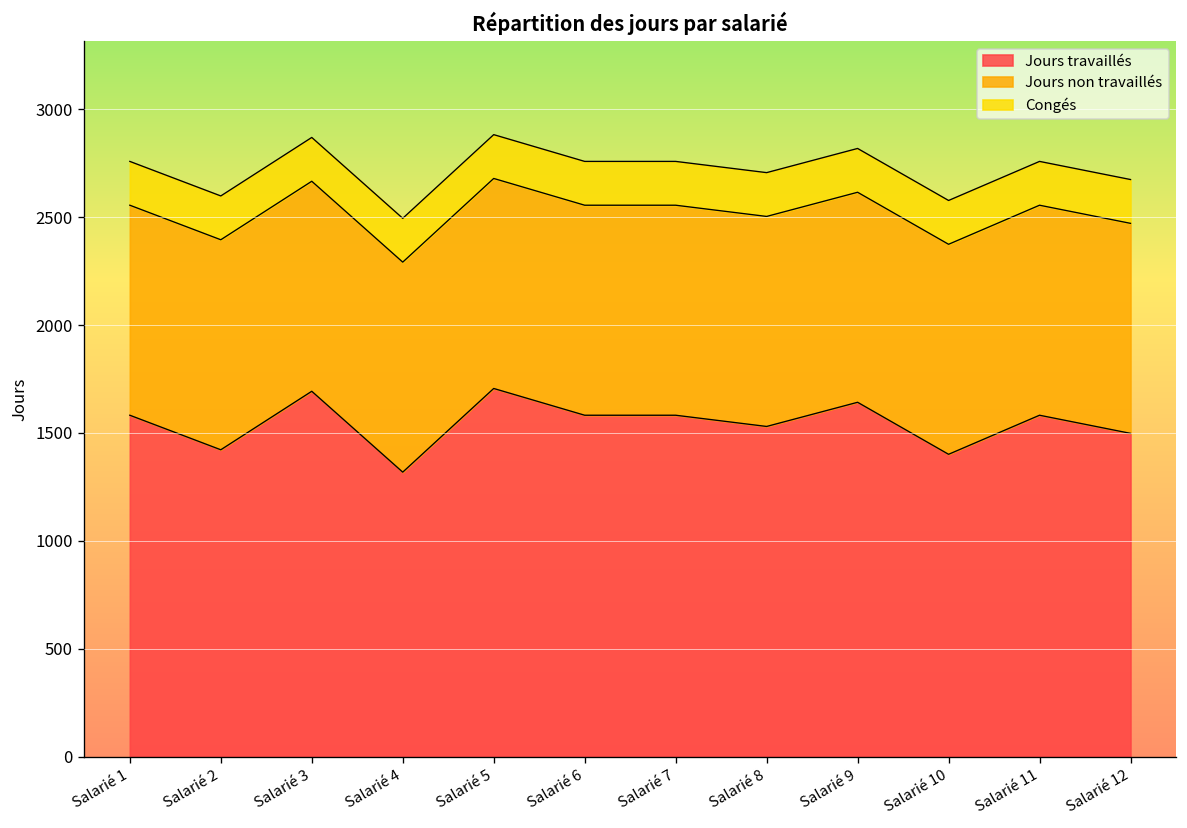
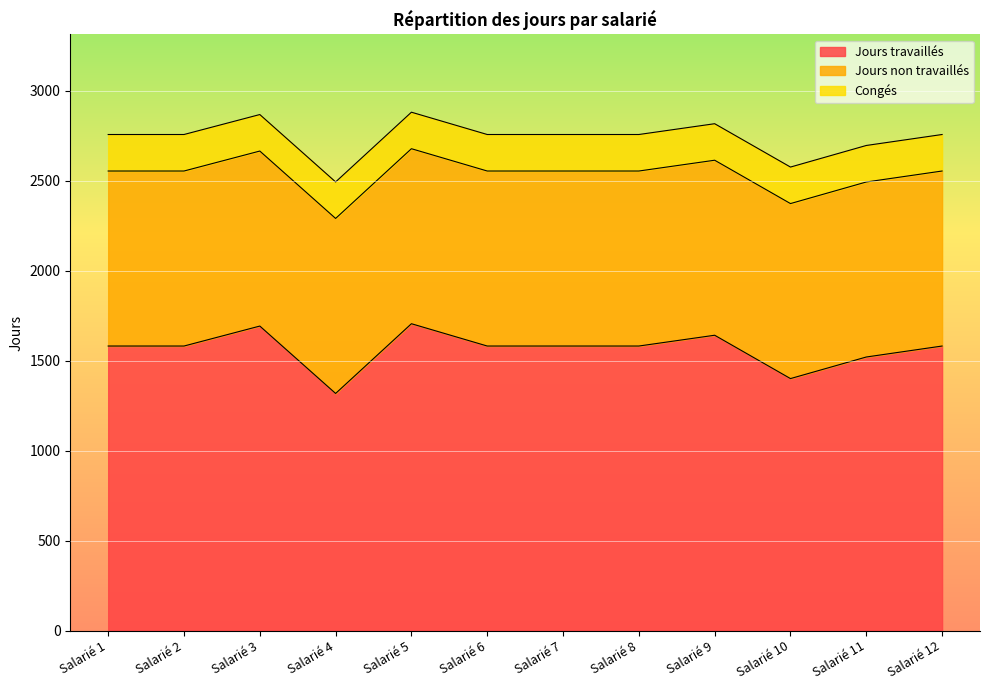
Jours travaillés, Salarié 2: 1420 -> 1580
Jours travaillés, Salarié 8: 1530 -> 1580
Jours travaillés, Salarié 11: 1580 -> 1520
Jours travaillés, Salarié 12: 1500 -> 1580
